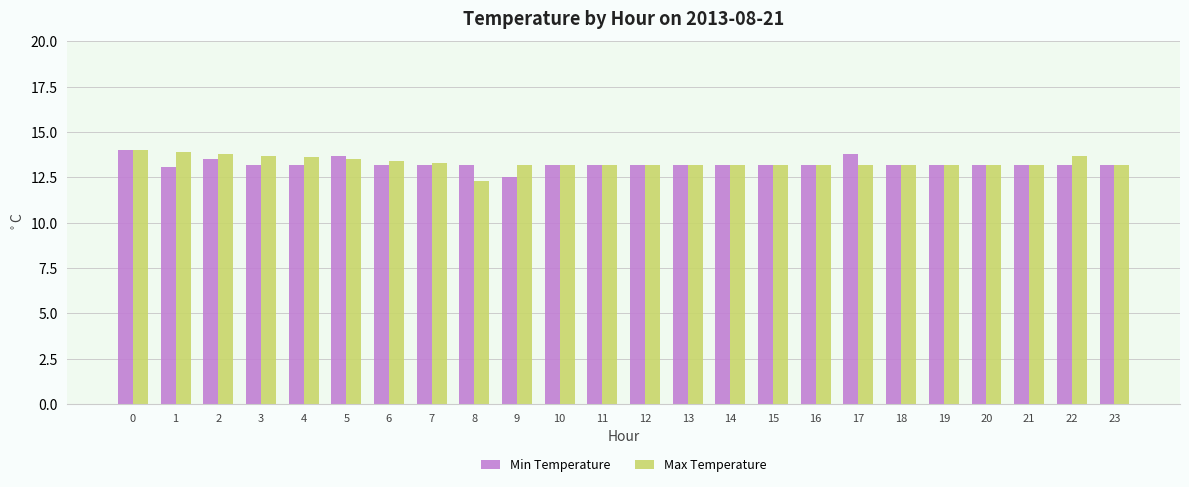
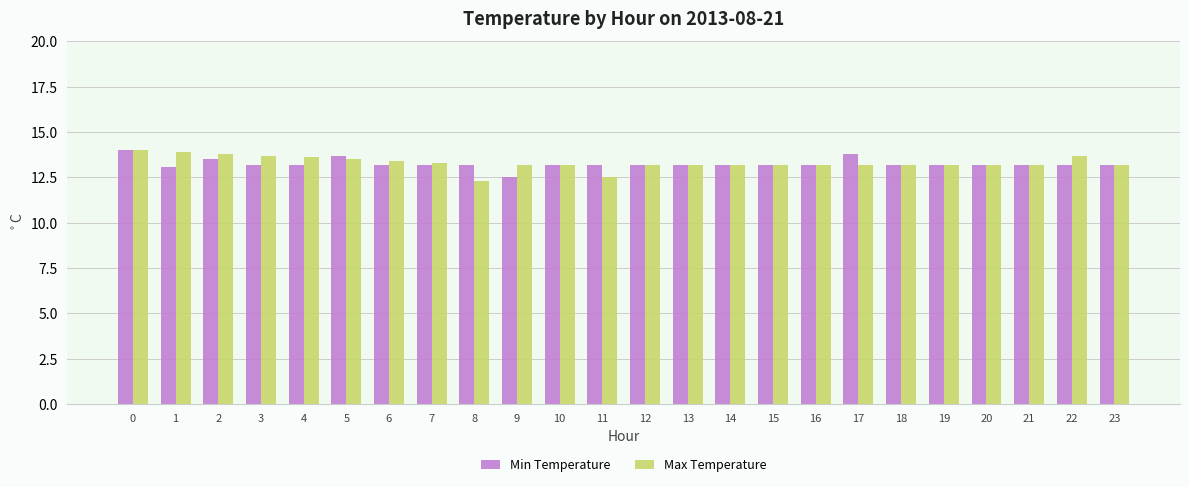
Max Temperature, 11: 13.2 -> 12.5
